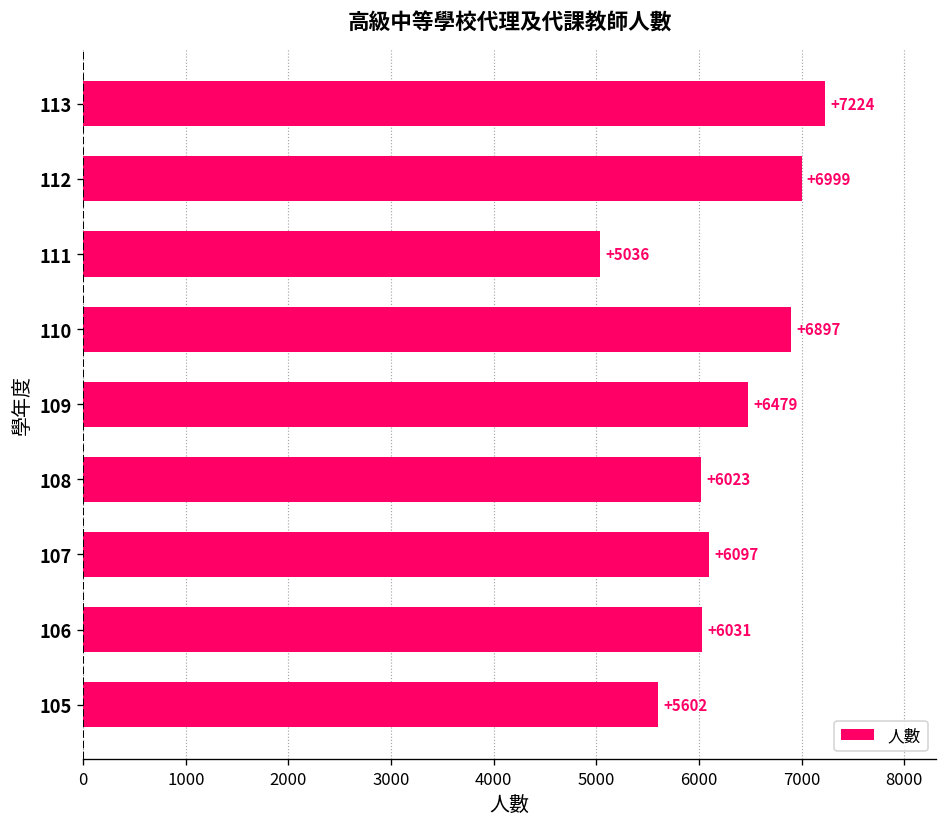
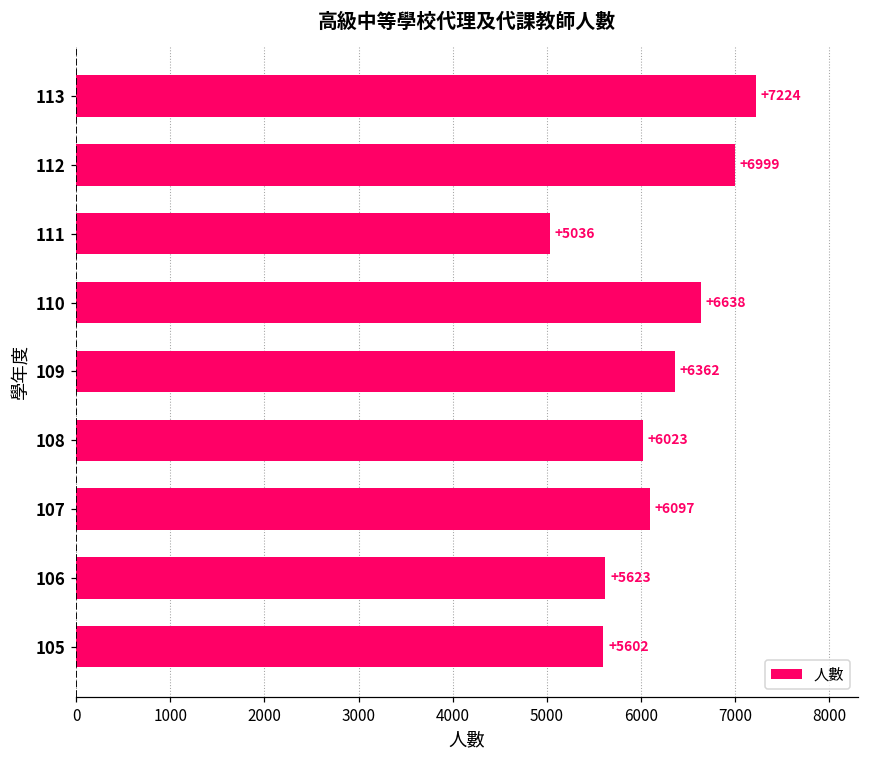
110: +6897 -> +6638
109: +6479 -> +6362
106: +6031 -> +5623
